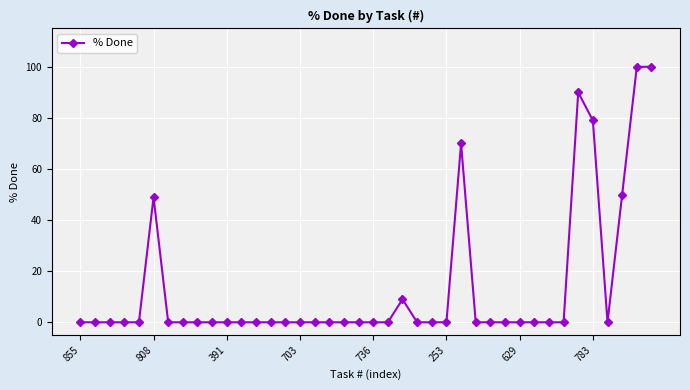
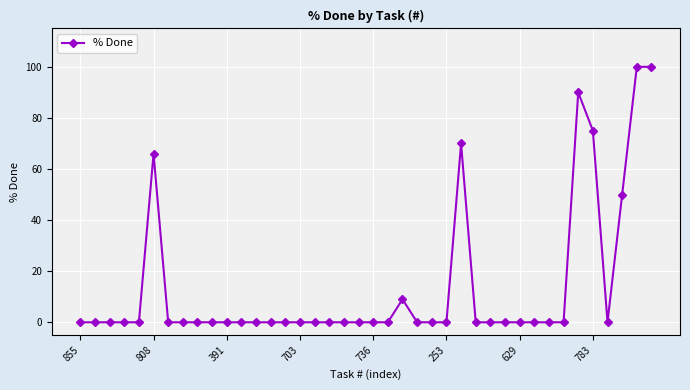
808: 49 -> 66
783: 79 -> 75
